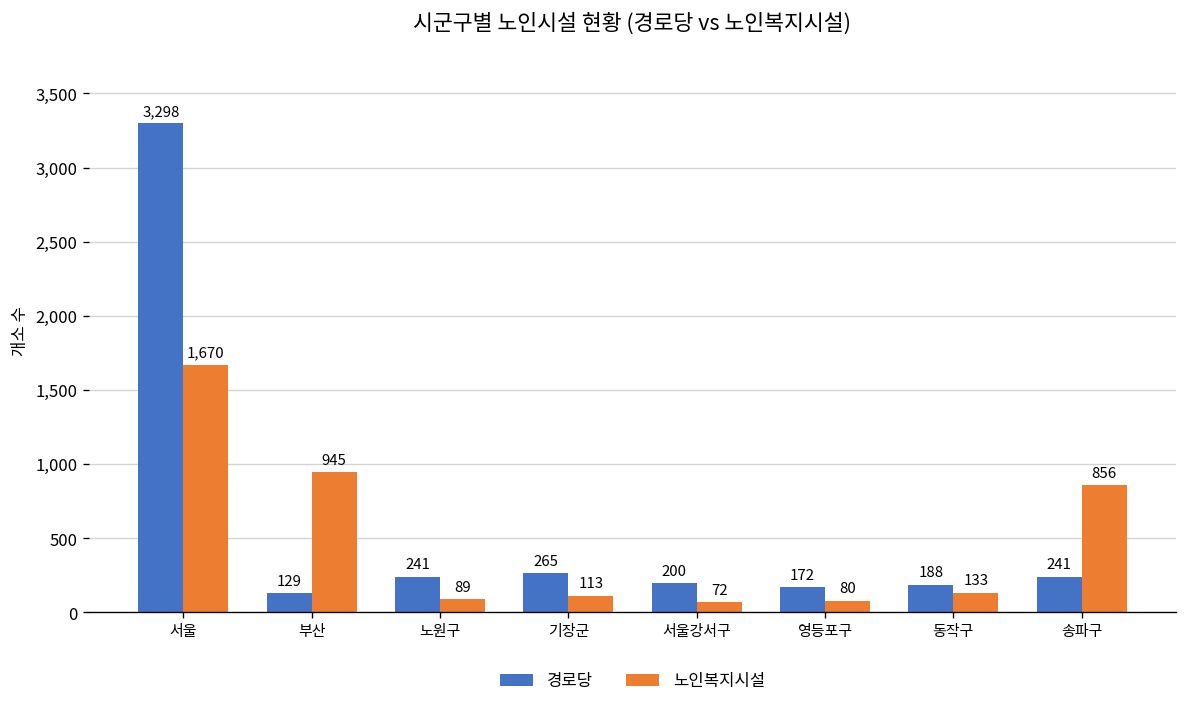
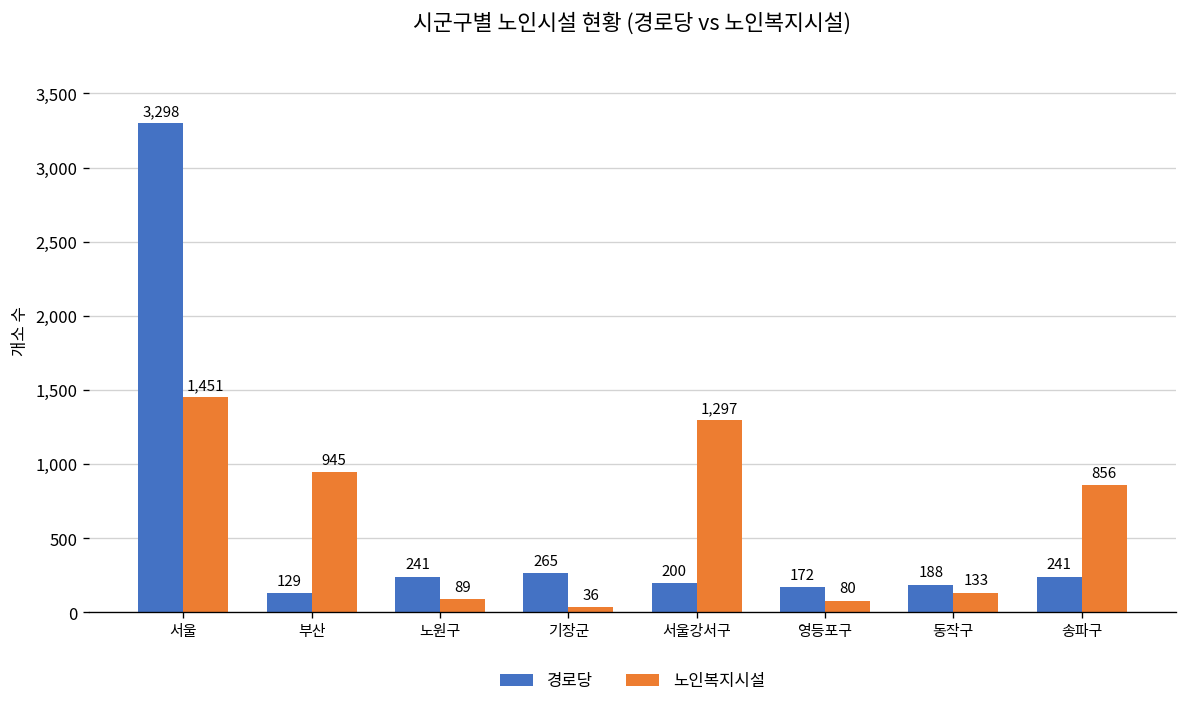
노인복지시설, 서울: 1,670 -> 1,451
노인복지시설, 기장군: 113 -> 36
노인복지시설, 서울강서구: 72 -> 1,297
